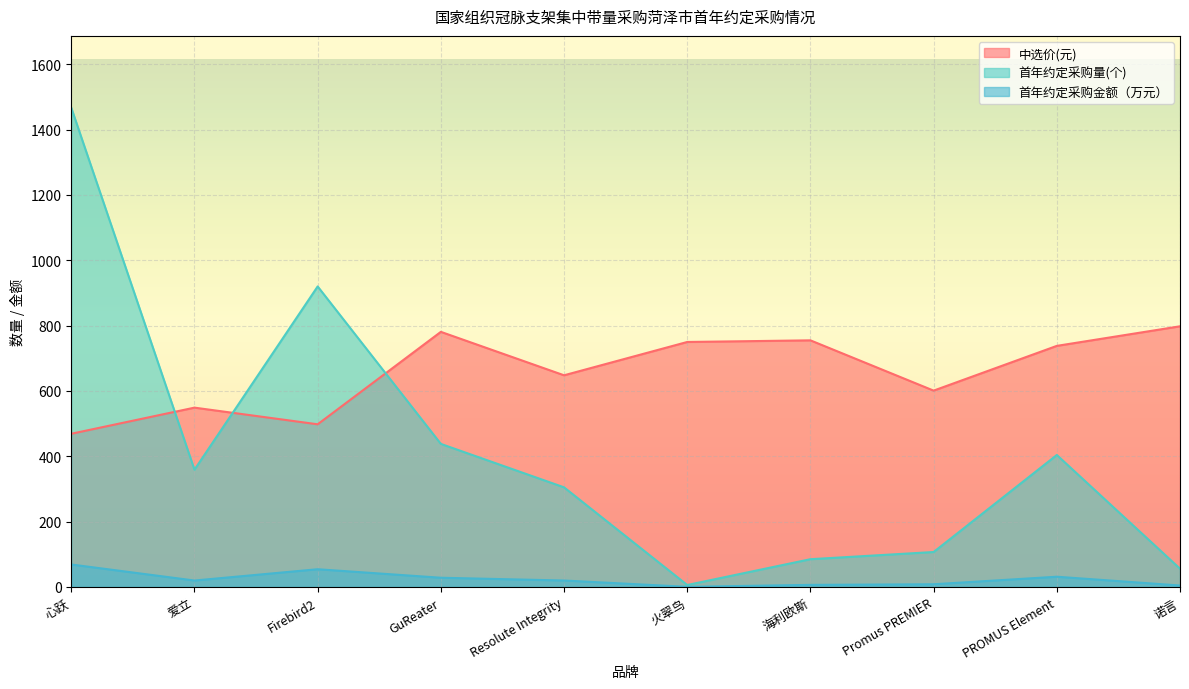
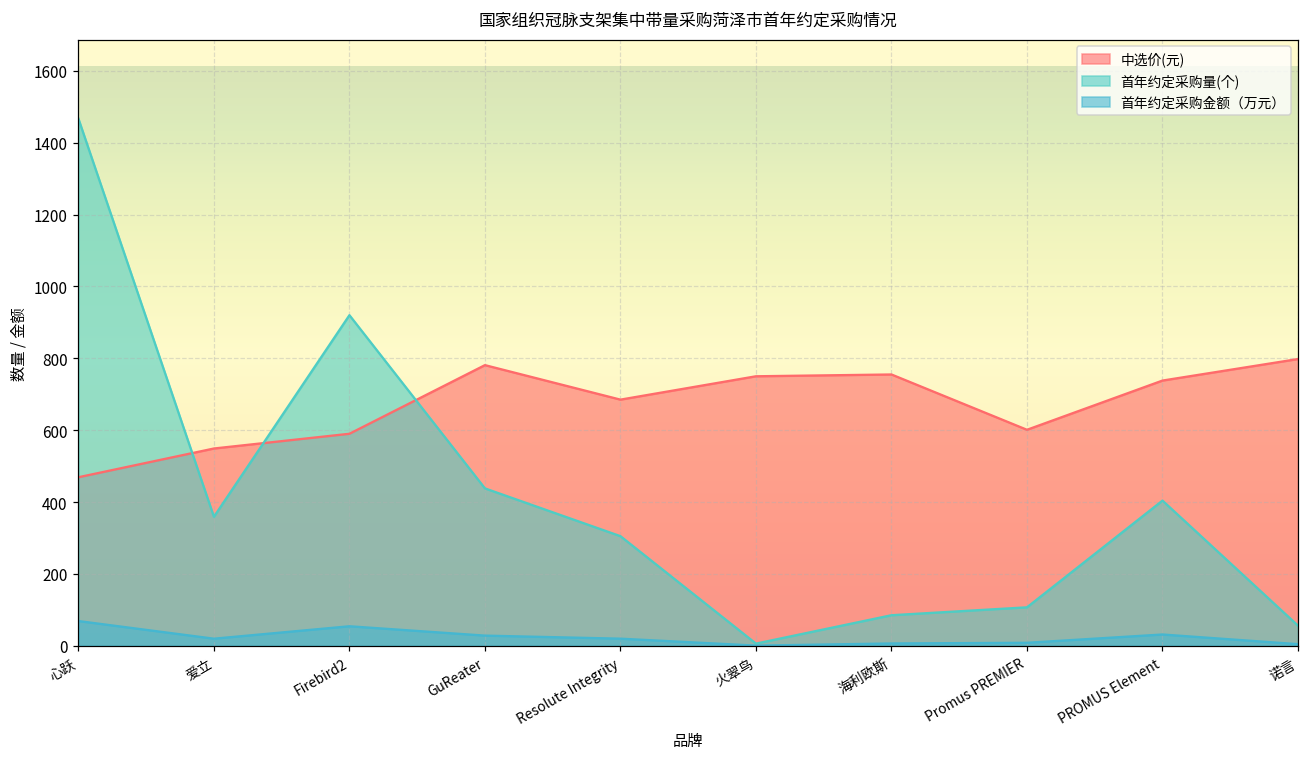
中选价(元), Firebird2: 500 -> 590
中选价(元), Resolute Integrity: 650 -> 690
